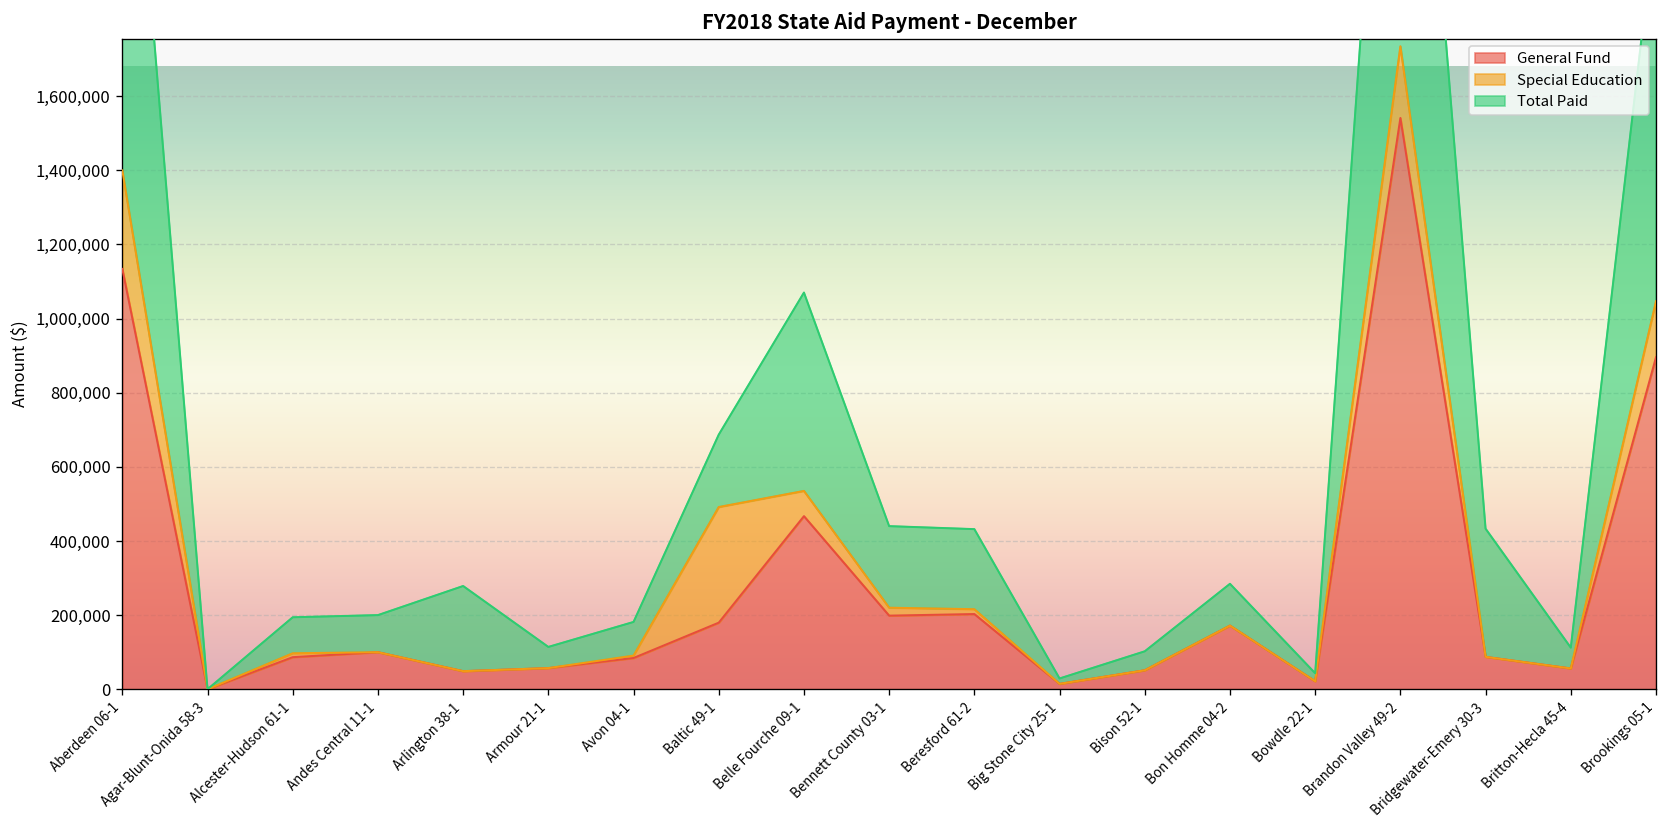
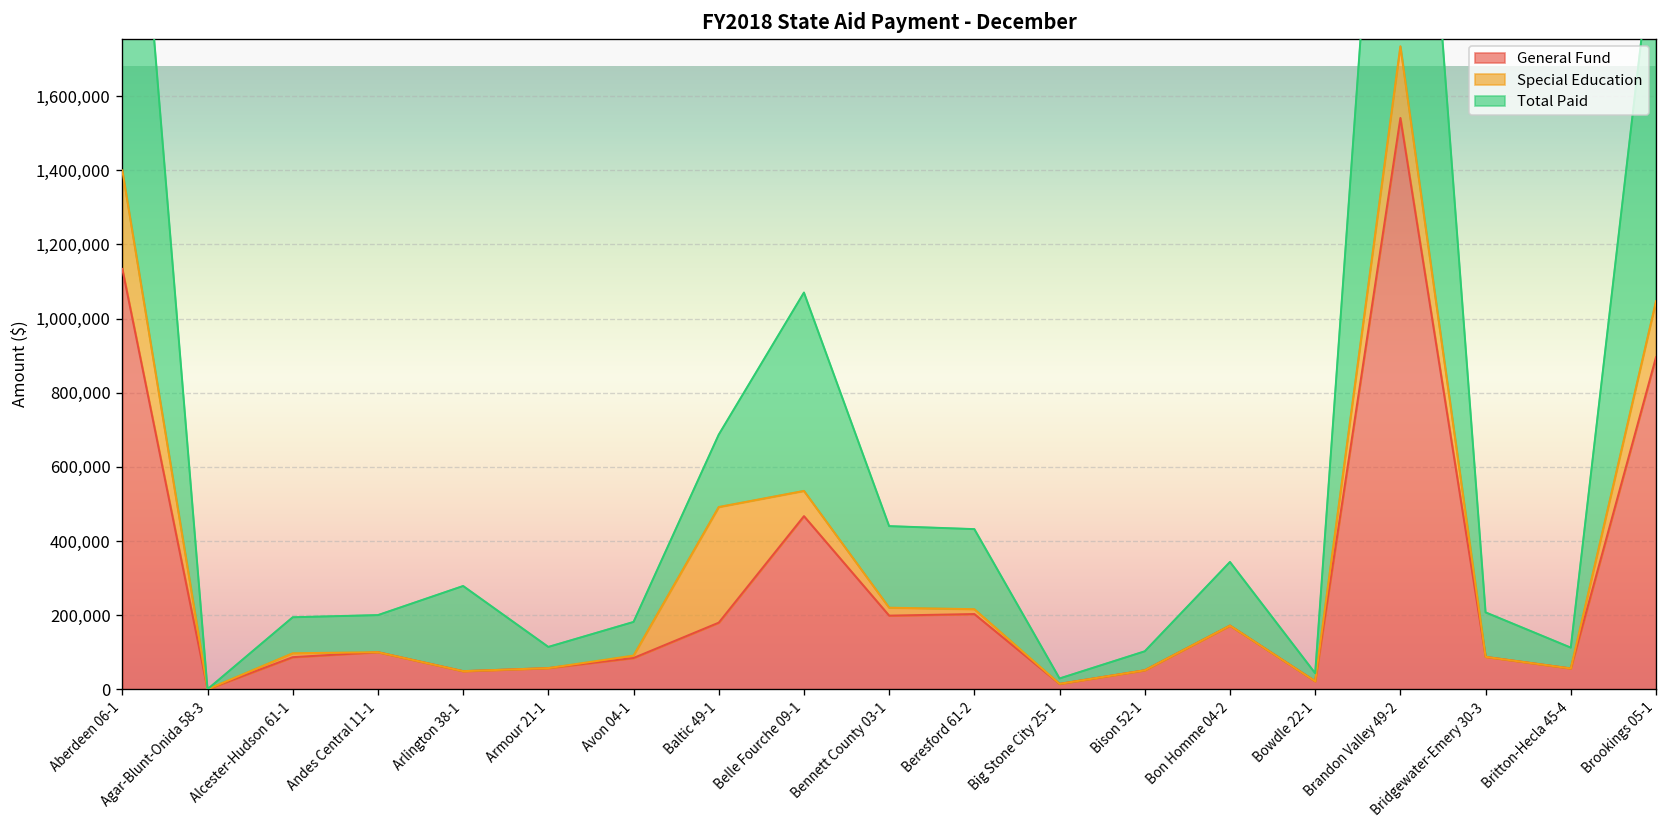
Total Paid, Bon Homme 04-2: 110,000 -> 170,000
Total Paid, Bridgewater-Emery 30-3: 350,000 -> 120,000
